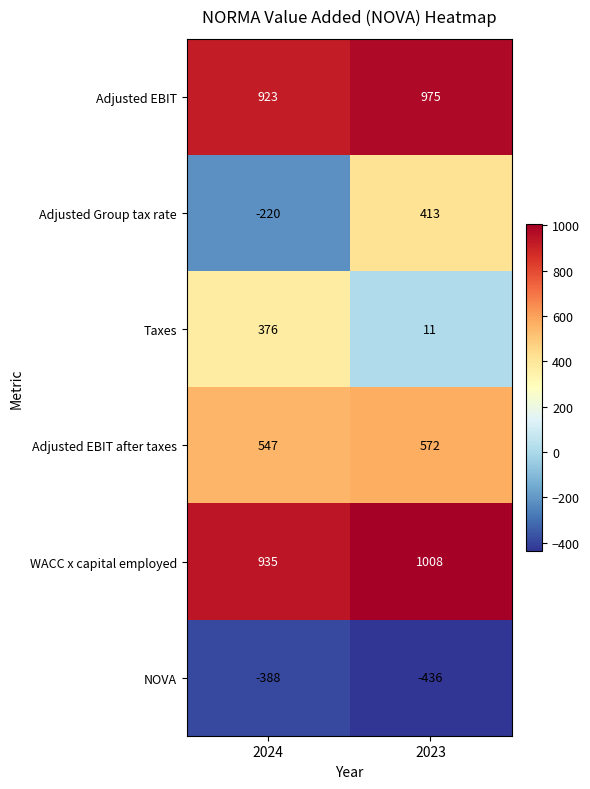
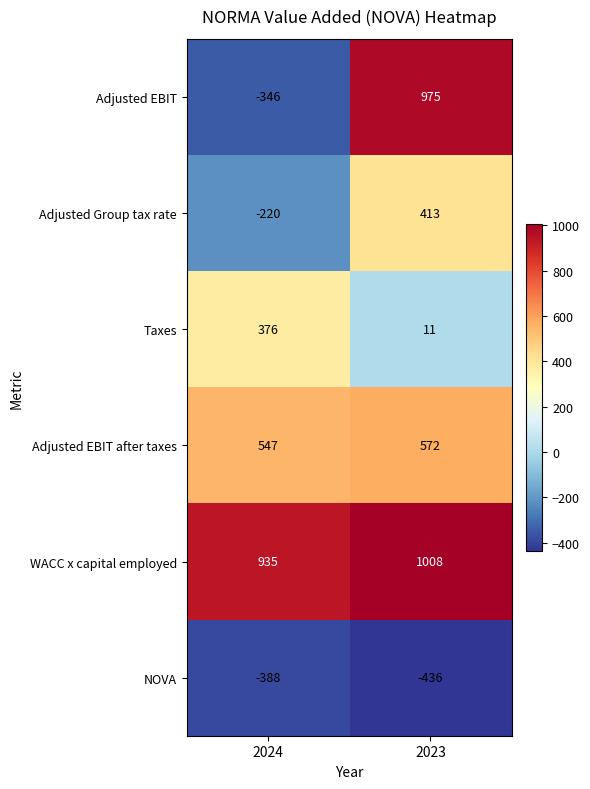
Adjusted EBIT, 2024: 923 -> -346
